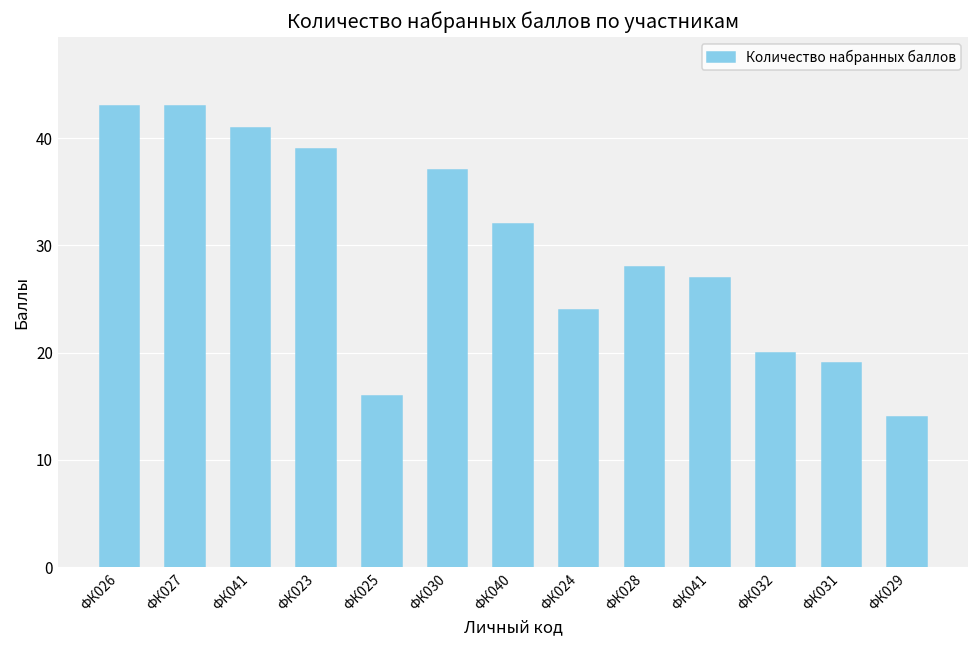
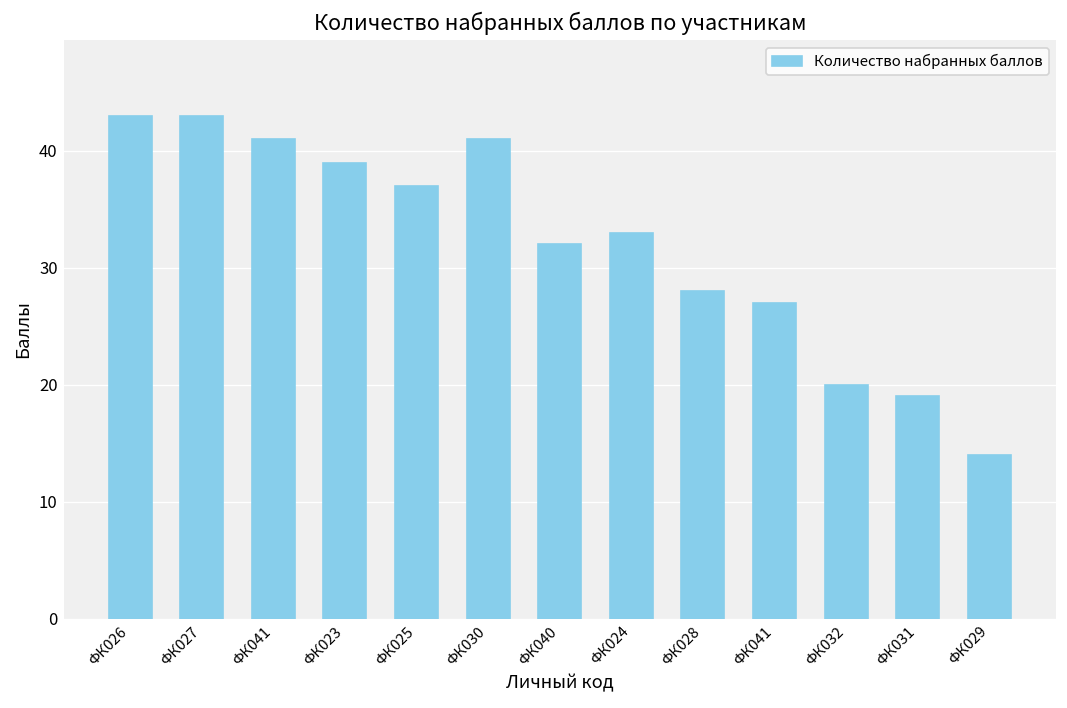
ФК025: 16 -> 37
ФК030: 37 -> 41
ФК024: 24 -> 33
